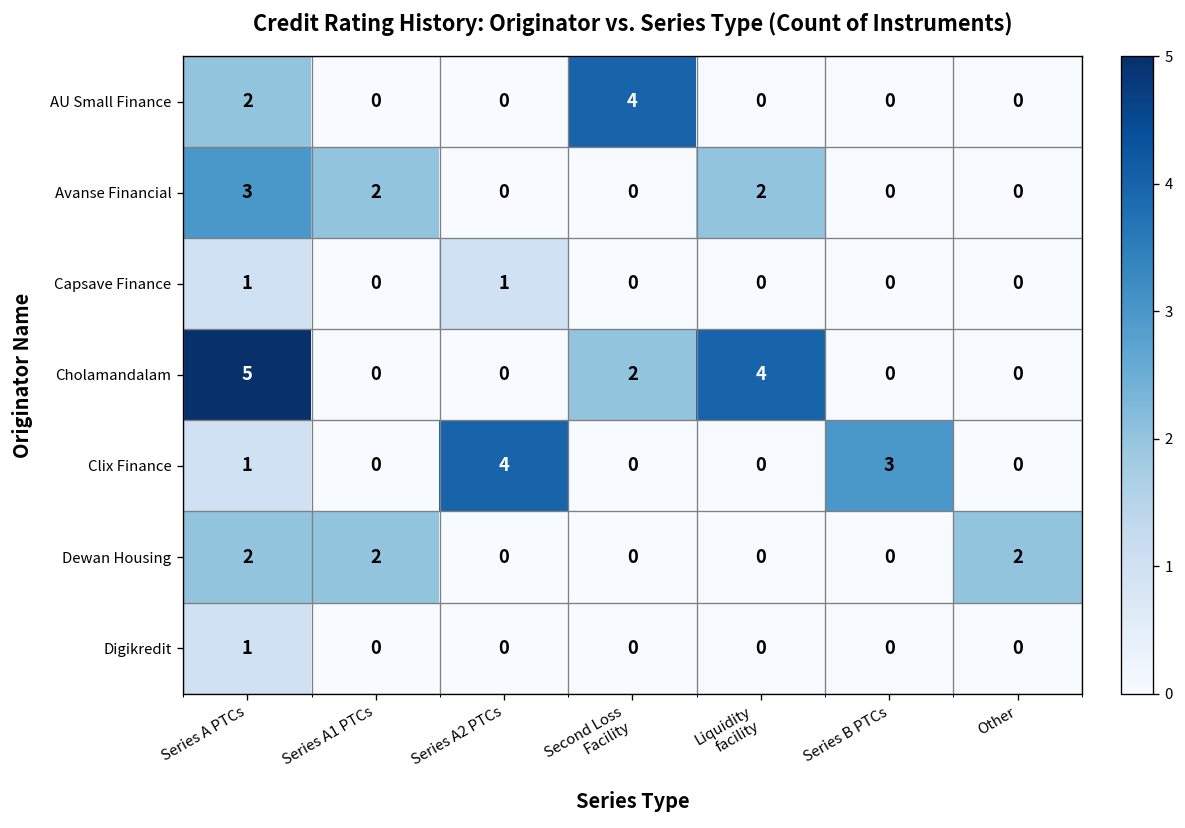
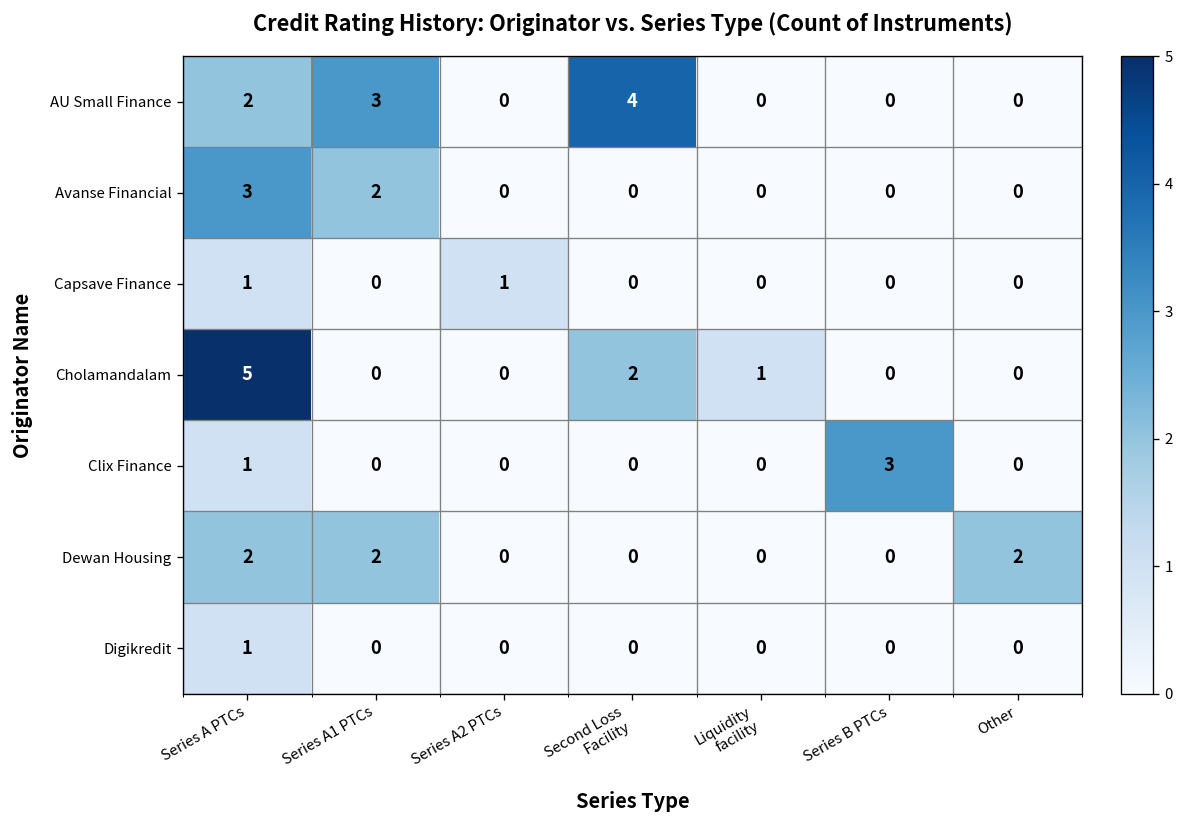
AU Small Finance, Series A1 PTCs: 0 -> 3
Avanse Financial, Liquidity facility: 2 -> 0
Cholamandalam, Liquidity facility: 4 -> 1
Clix Finance, Series A2 PTCs: 4 -> 0
